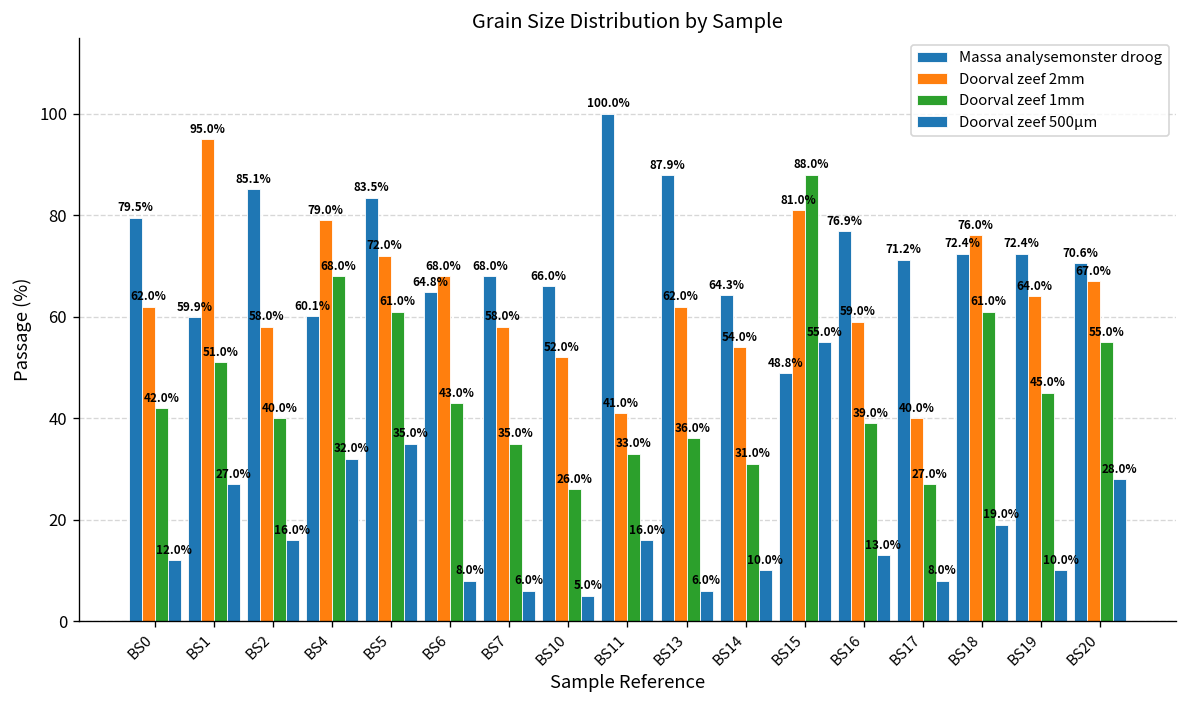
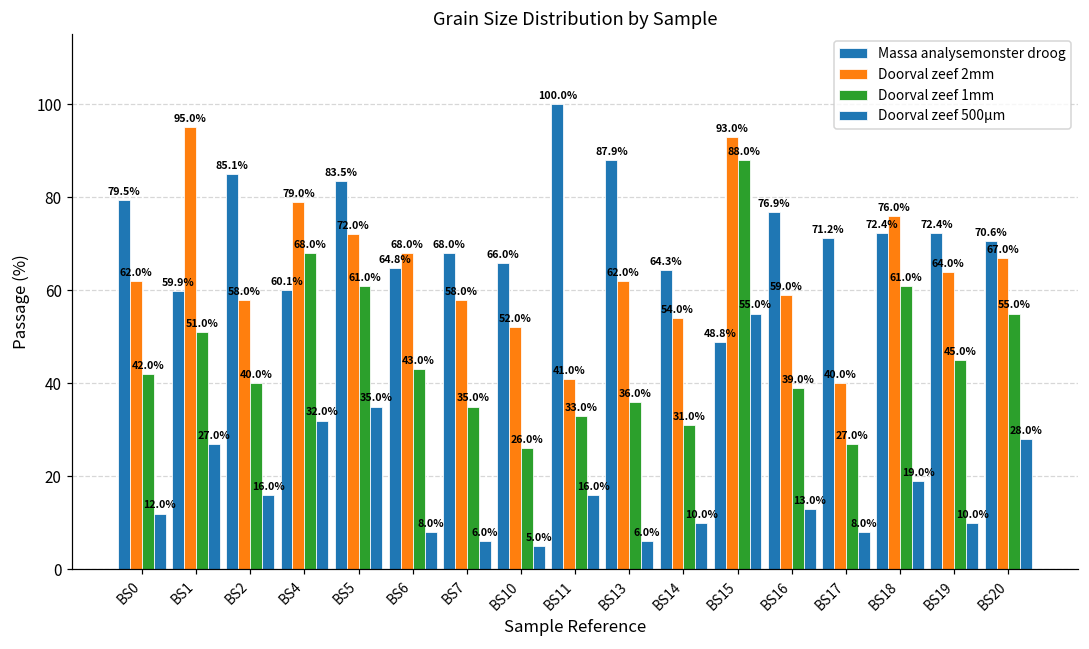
Doorval zeef 2mm, BS15: 81.0% -> 93.0%
